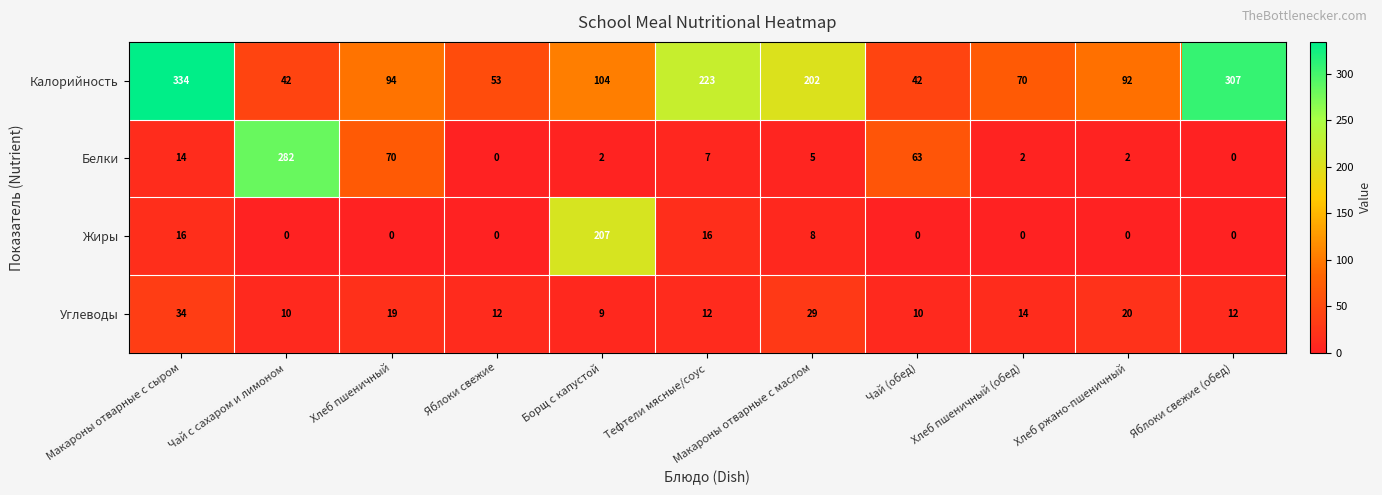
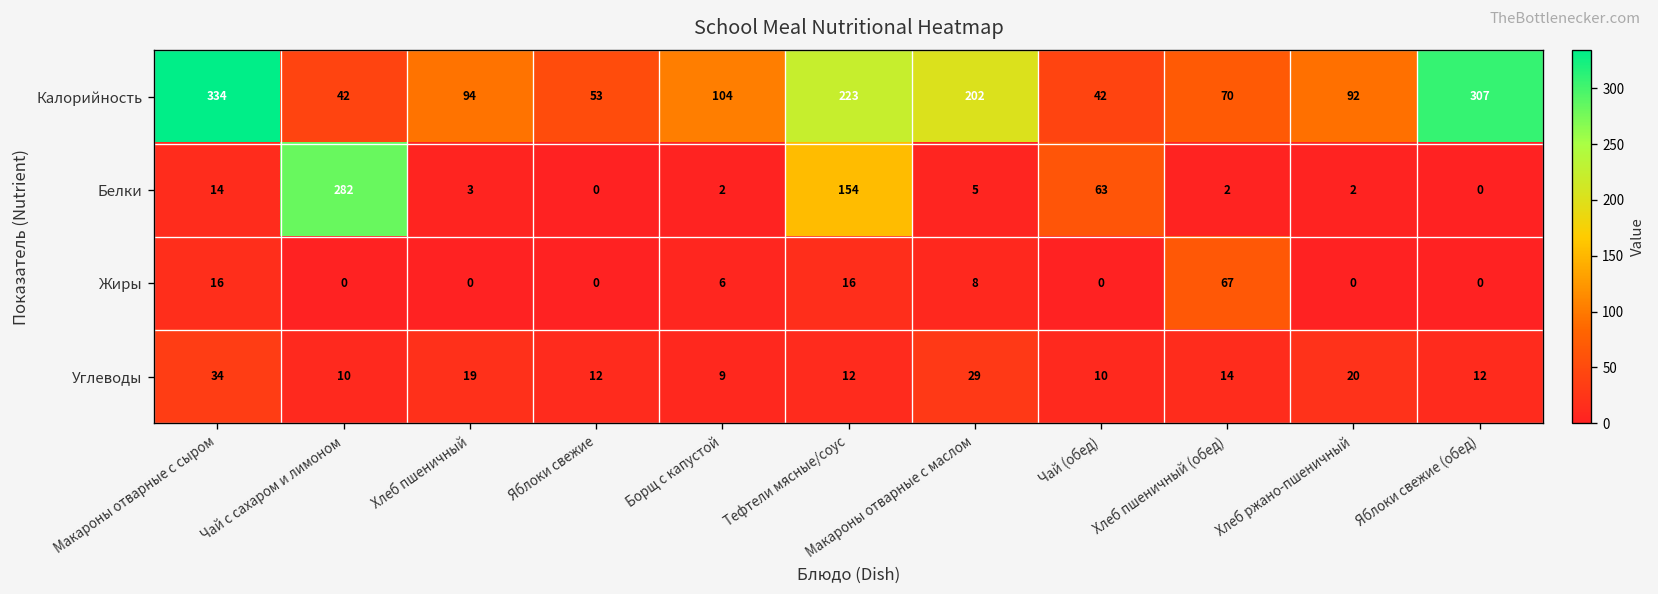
Белки, Хлеб пшеничный: 70 -> 3
Белки, Тефтели мясные/соус: 7 -> 154
Жиры, Борщ с капустой: 207 -> 6
Жиры, Хлеб пшеничный (обед): 0 -> 67
